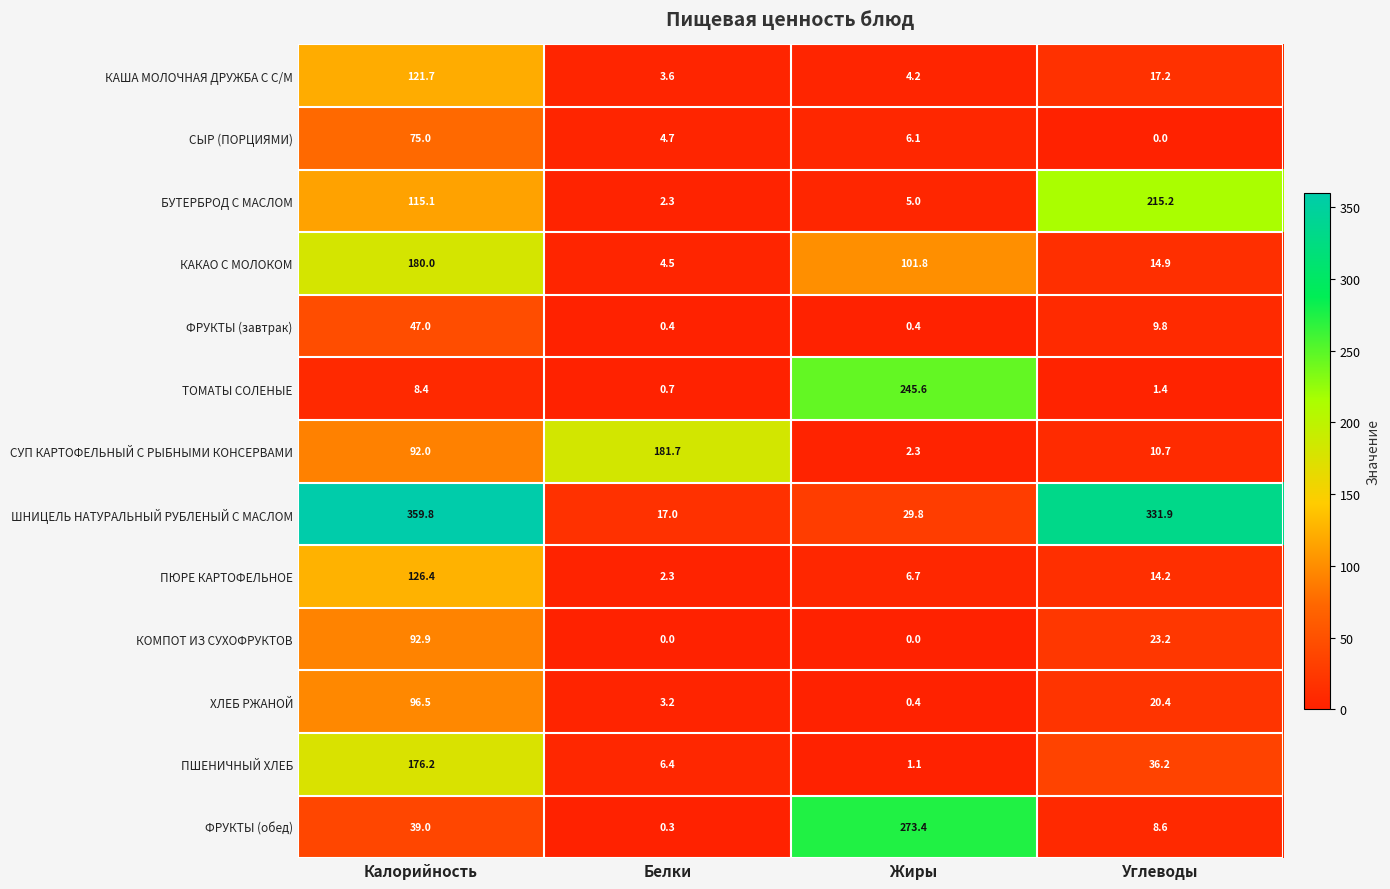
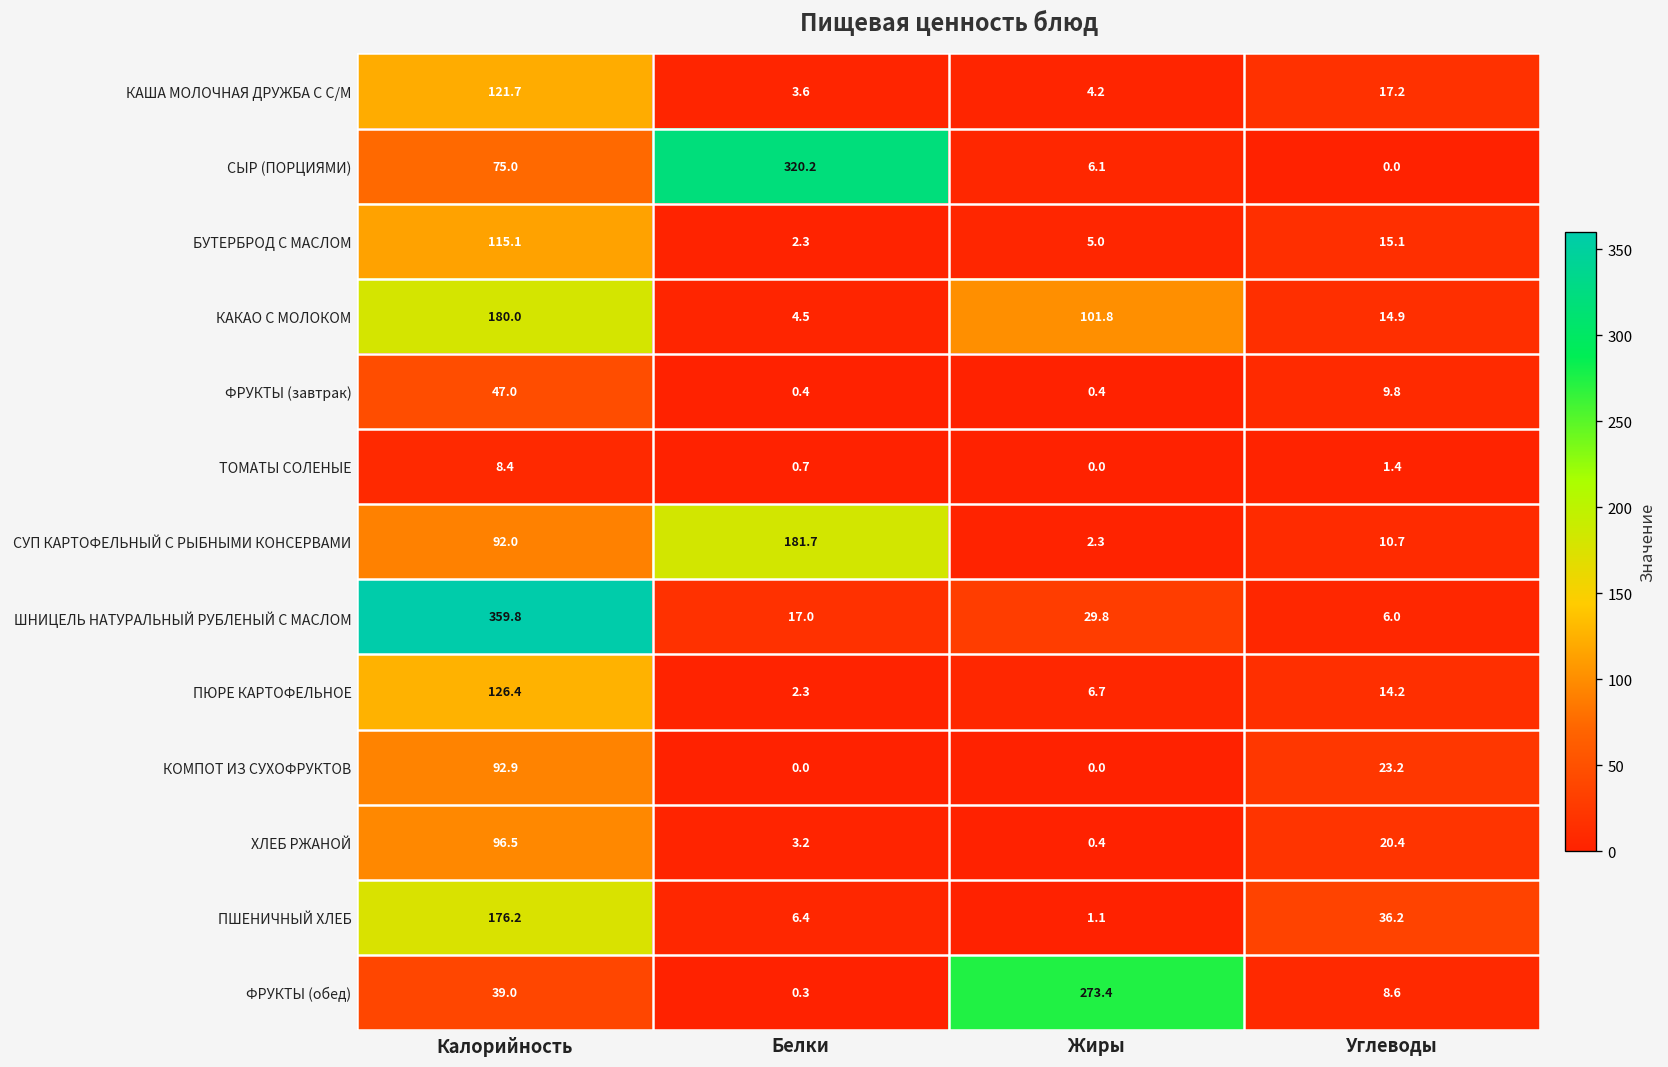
СЫР (ПОРЦИЯМИ), Белки: 4.7 -> 320.2
БУТЕРБРОД С МАСЛОМ, Углеводы: 215.2 -> 15.1
ТОМАТЫ СОЛЕНЫЕ, Жиры: 245.6 -> 0.0
ШНИЦЕЛЬ НАТУРАЛЬНЫЙ РУБЛЕНЫЙ С МАСЛОМ, Углеводы: 331.9 -> 6.0
